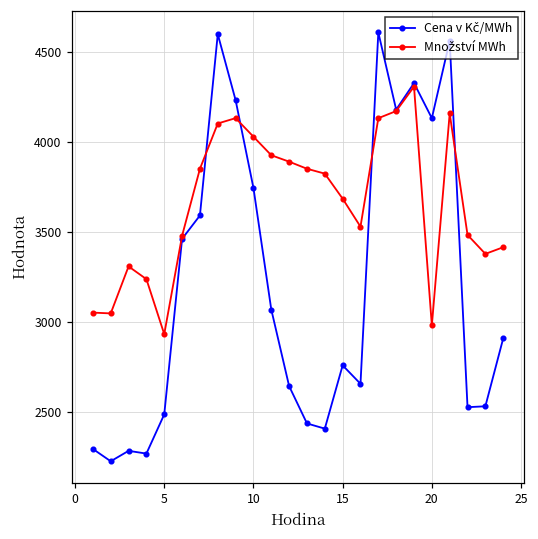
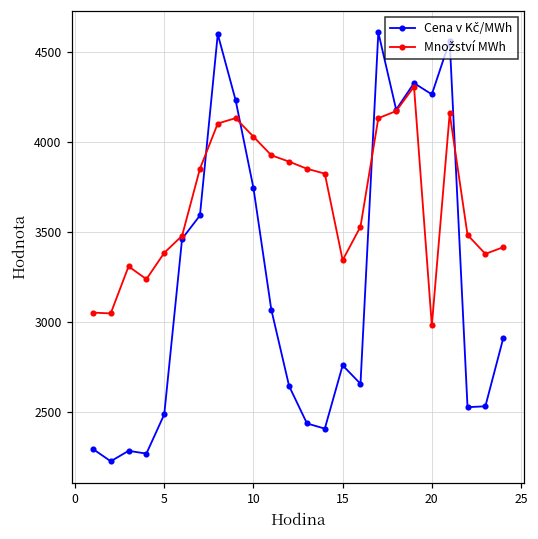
Množství MWh, 5: 2930 -> 3390
Množství MWh, 15: 3690 -> 3350
Cena v Kč/MWh, 20: 4130 -> 4270
